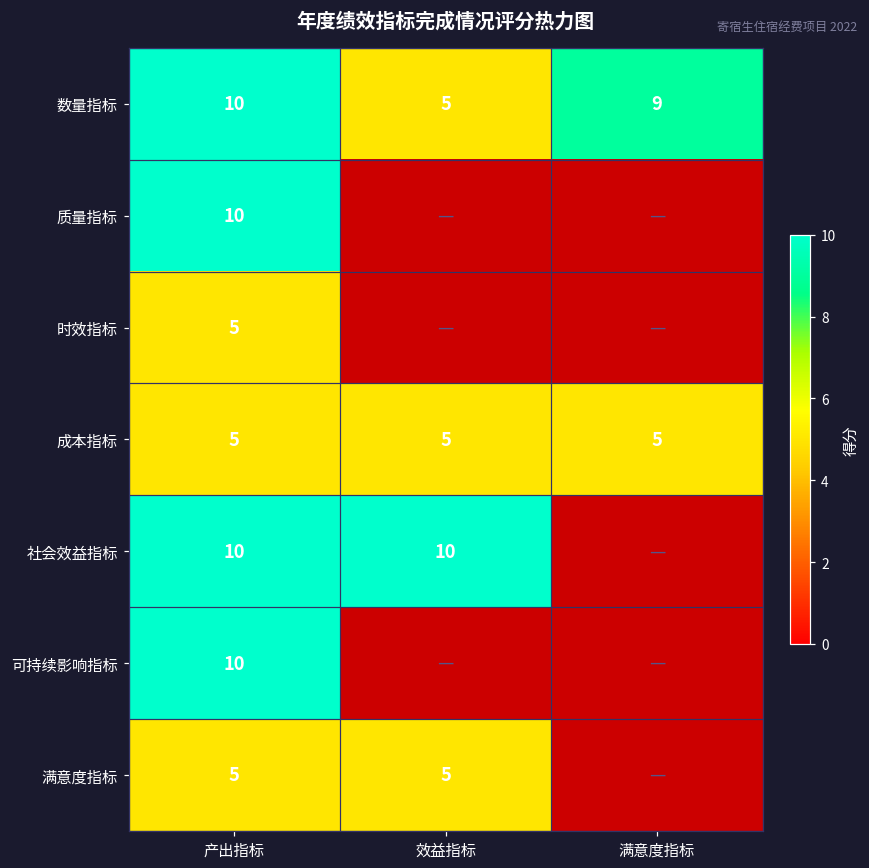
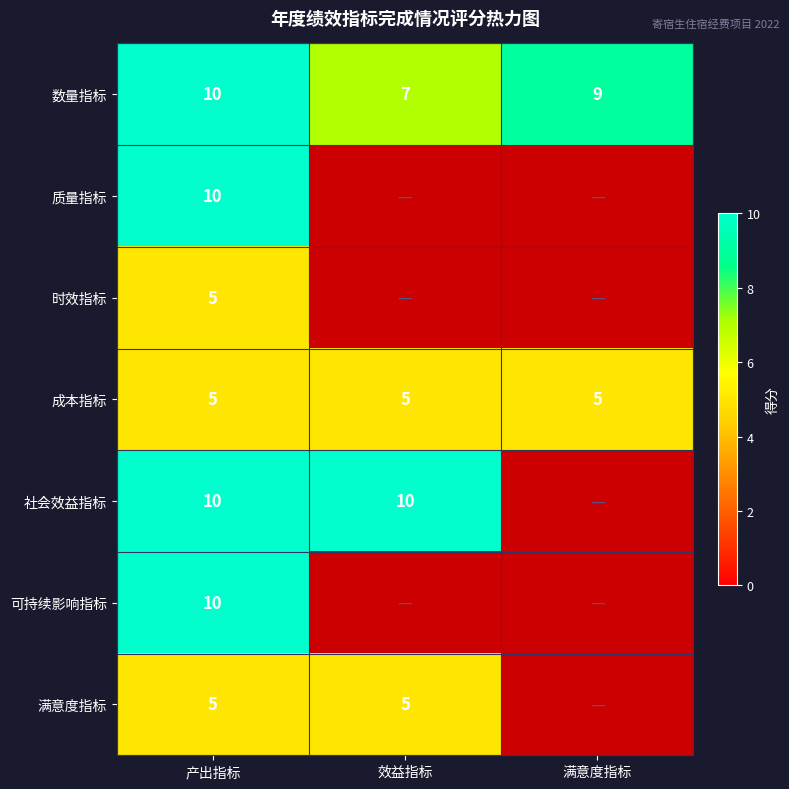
数量指标, 效益指标: 5 -> 7
